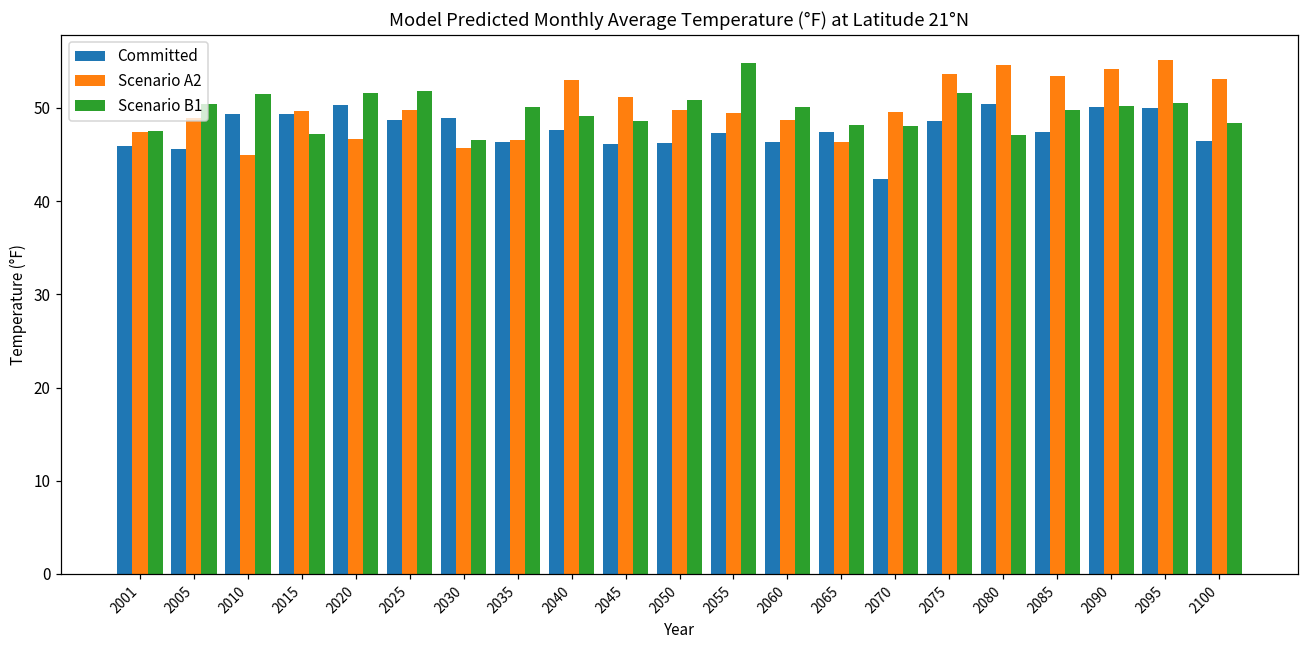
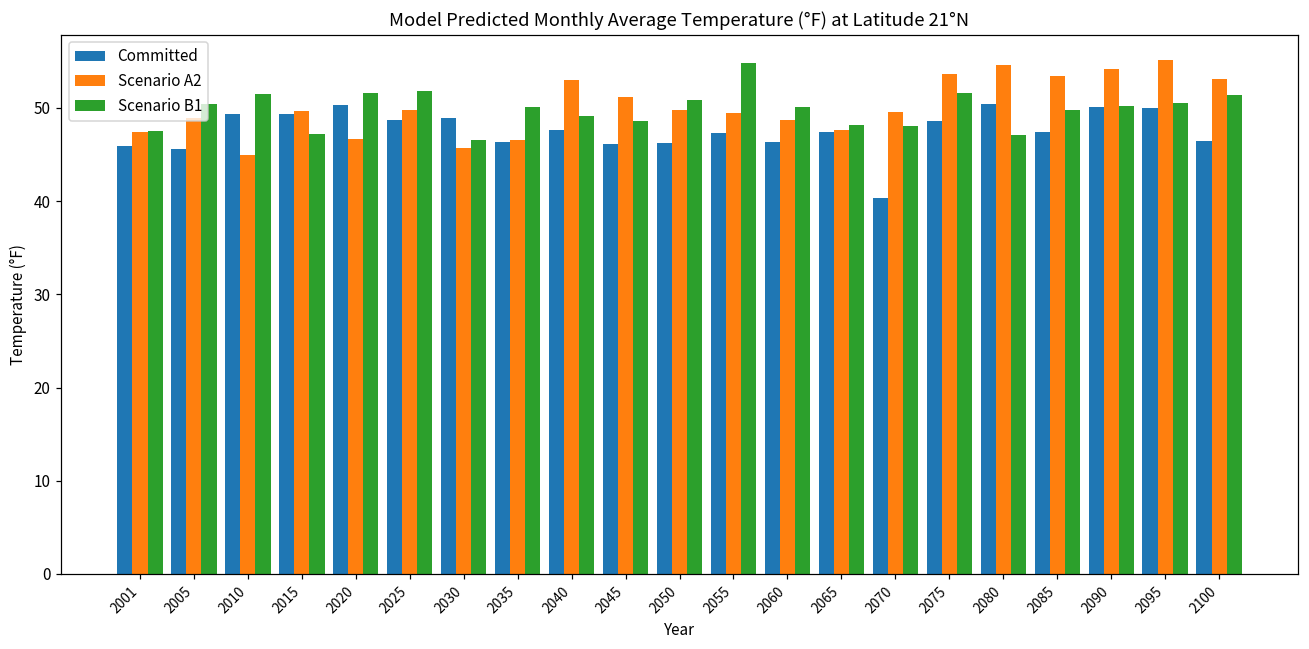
Scenario A2, 2065: 46 -> 48
Committed, 2070: 42 -> 40
Scenario B1, 2100: 48 -> 51
